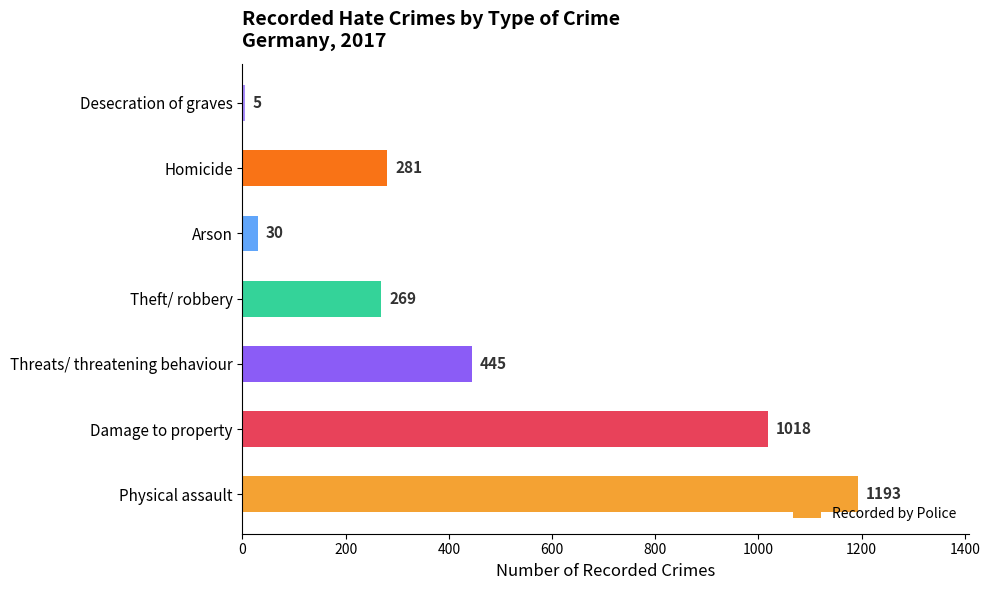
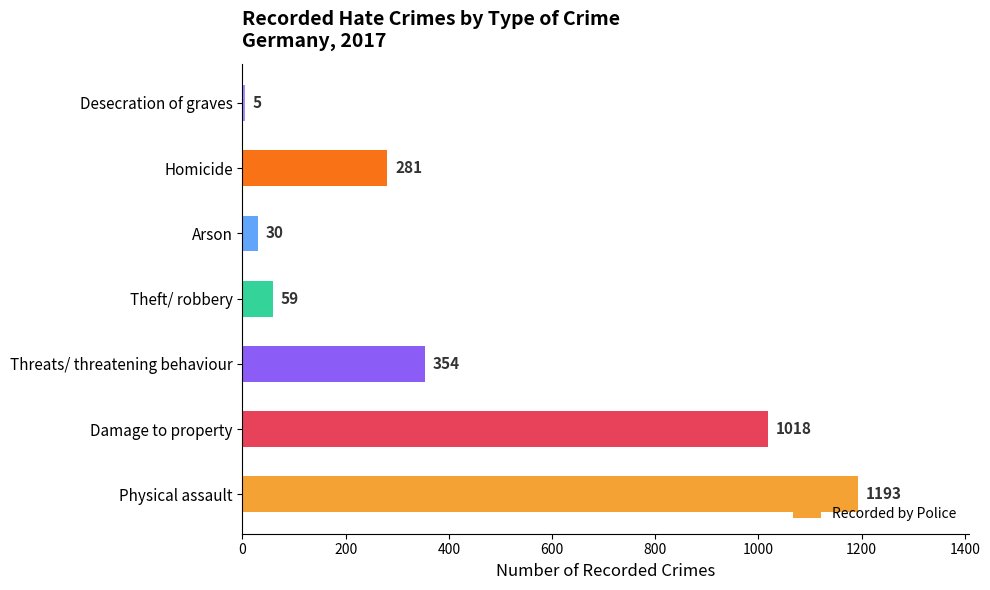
Theft/ robbery: 269 -> 59
Threats/ threatening behaviour: 445 -> 354
